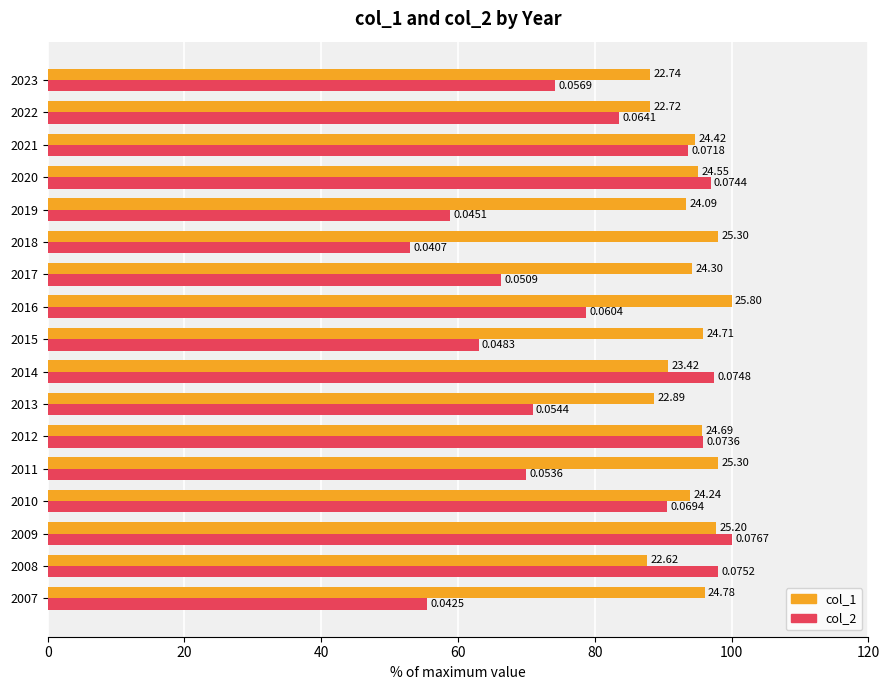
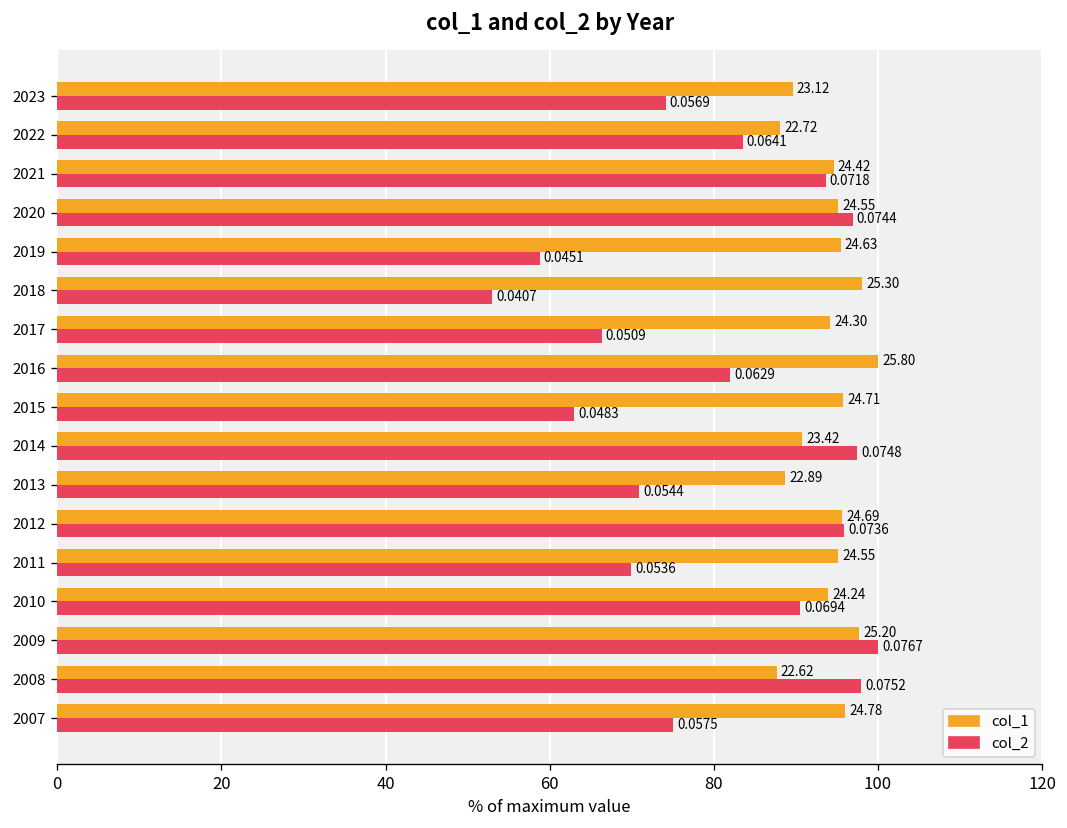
col_1, 2023: 22.74 -> 23.12
col_1, 2019: 24.09 -> 24.63
col_2, 2016: 0.0604 -> 0.0629
col_1, 2011: 25.30 -> 24.55
col_2, 2007: 0.0425 -> 0.0575
